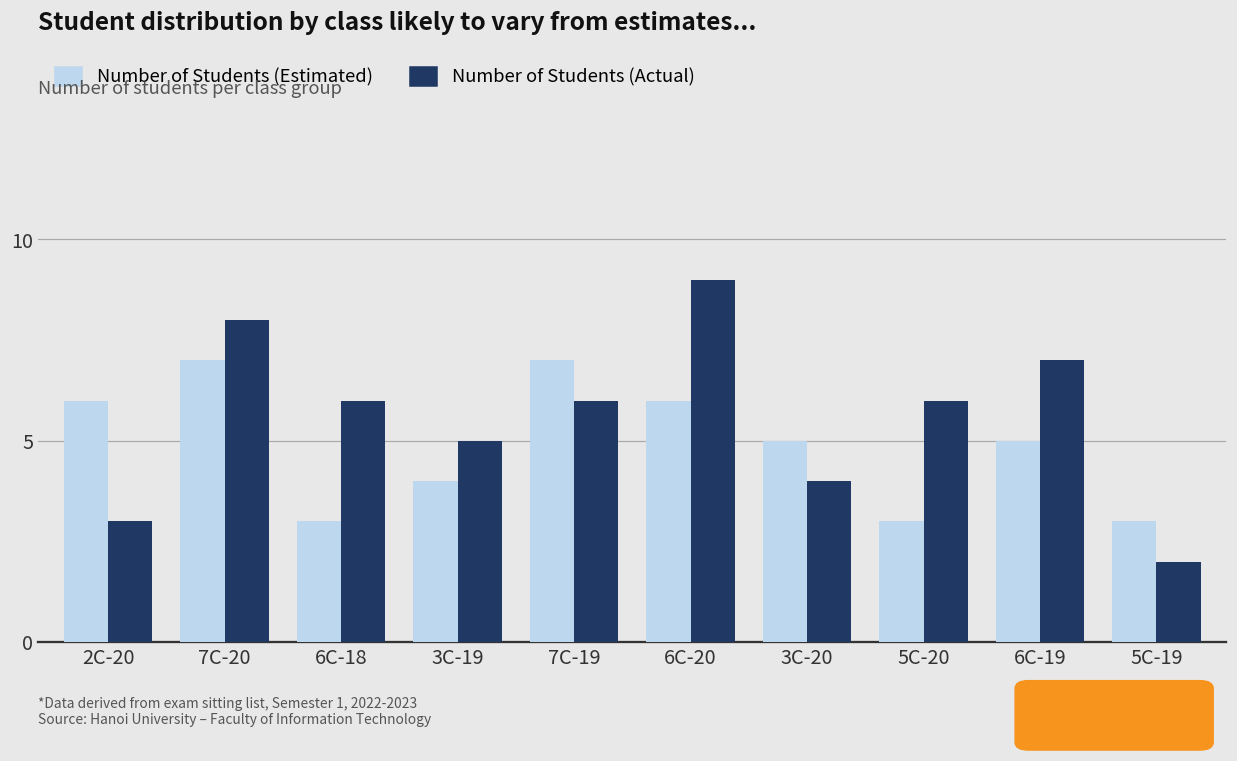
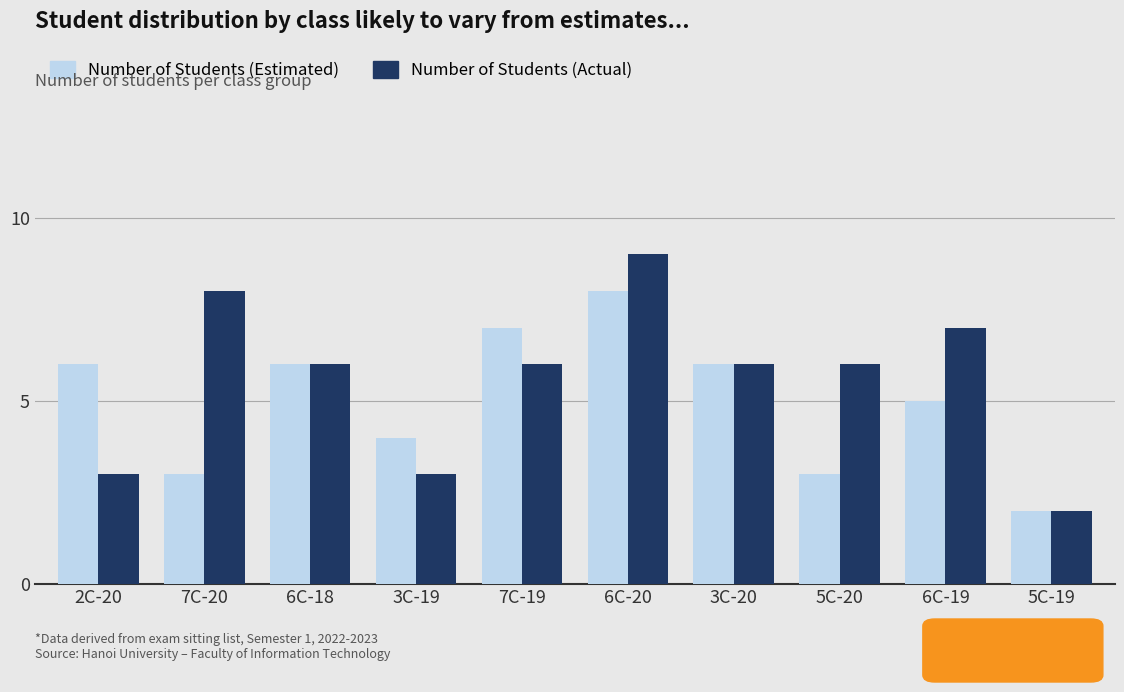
Number of Students (Estimated), 7C-20: 7 -> 3
Number of Students (Estimated), 6C-18: 3 -> 6
Number of Students (Actual), 3C-19: 5 -> 3
Number of Students (Estimated), 6C-20: 6 -> 8
Number of Students (Estimated), 3C-20: 5 -> 6
Number of Students (Actual), 3C-20: 4 -> 6
Number of Students (Estimated), 5C-19: 3 -> 2
